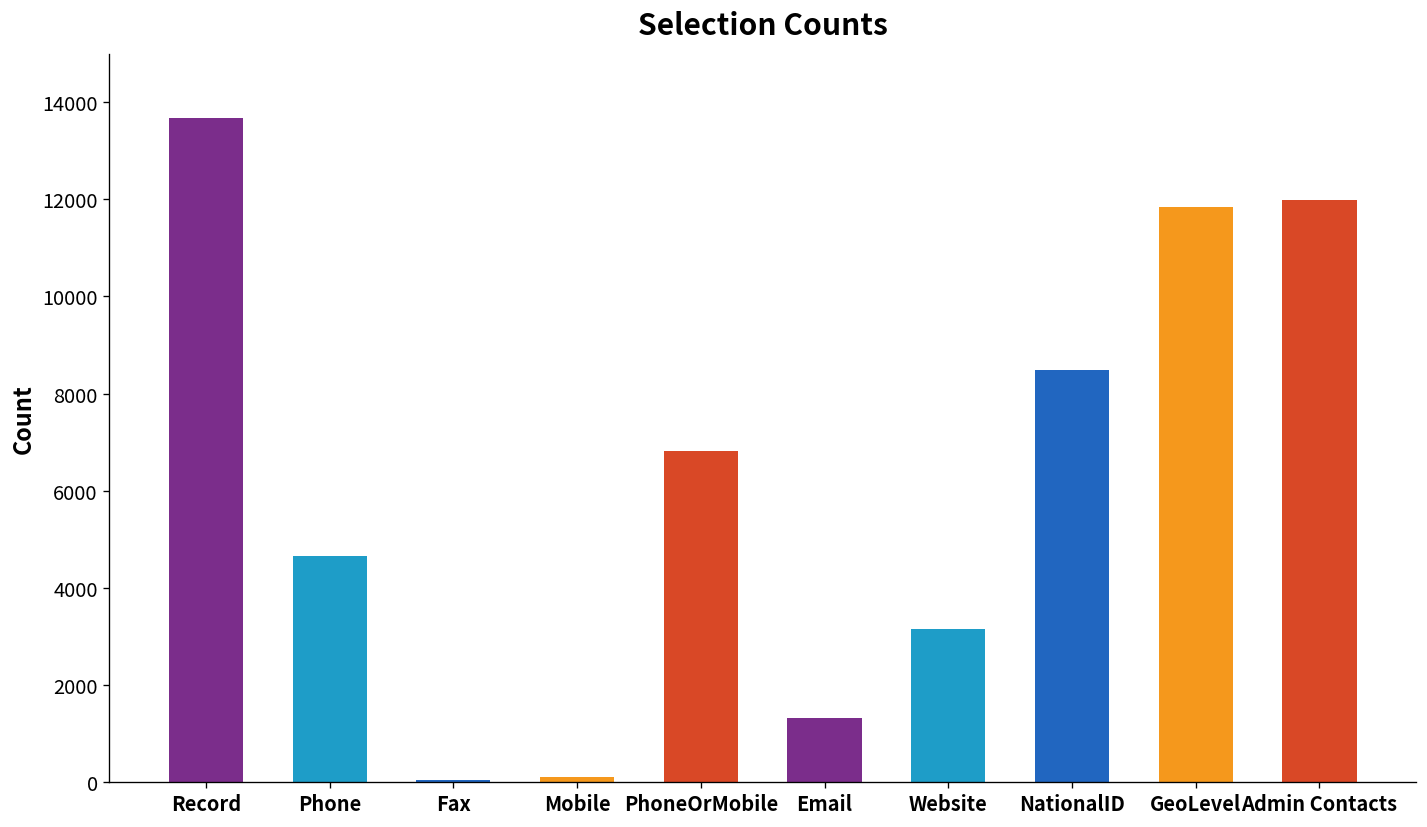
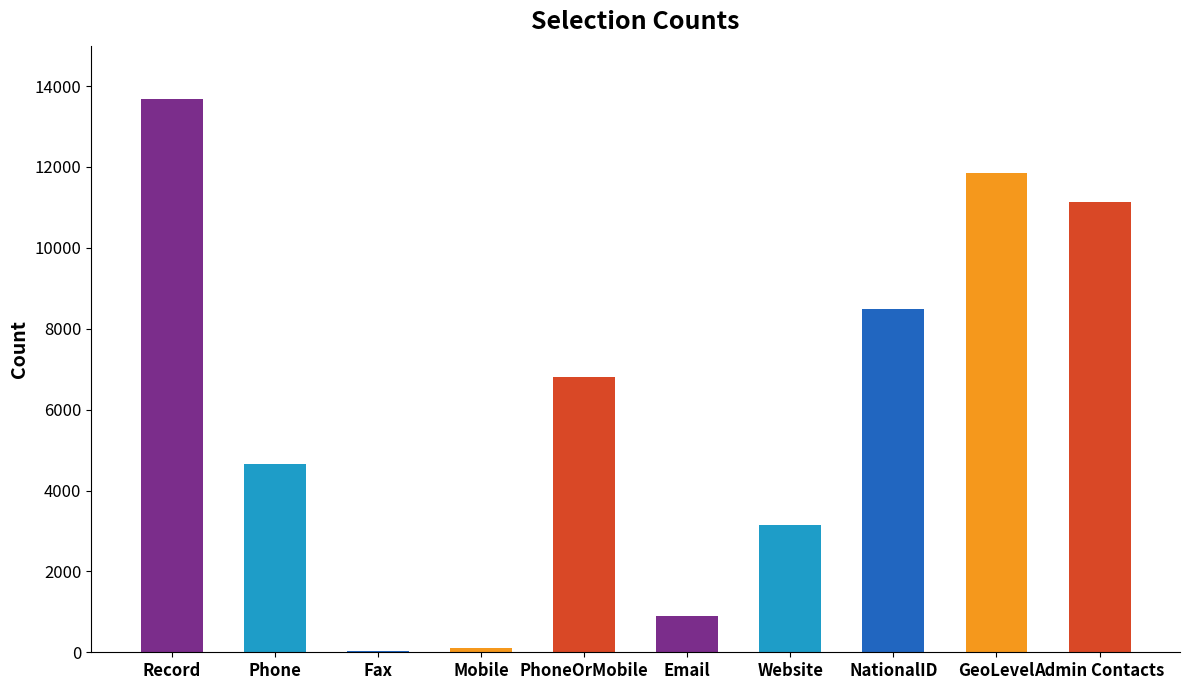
Email: 1300 -> 900
Admin Contacts: 12000 -> 11100
